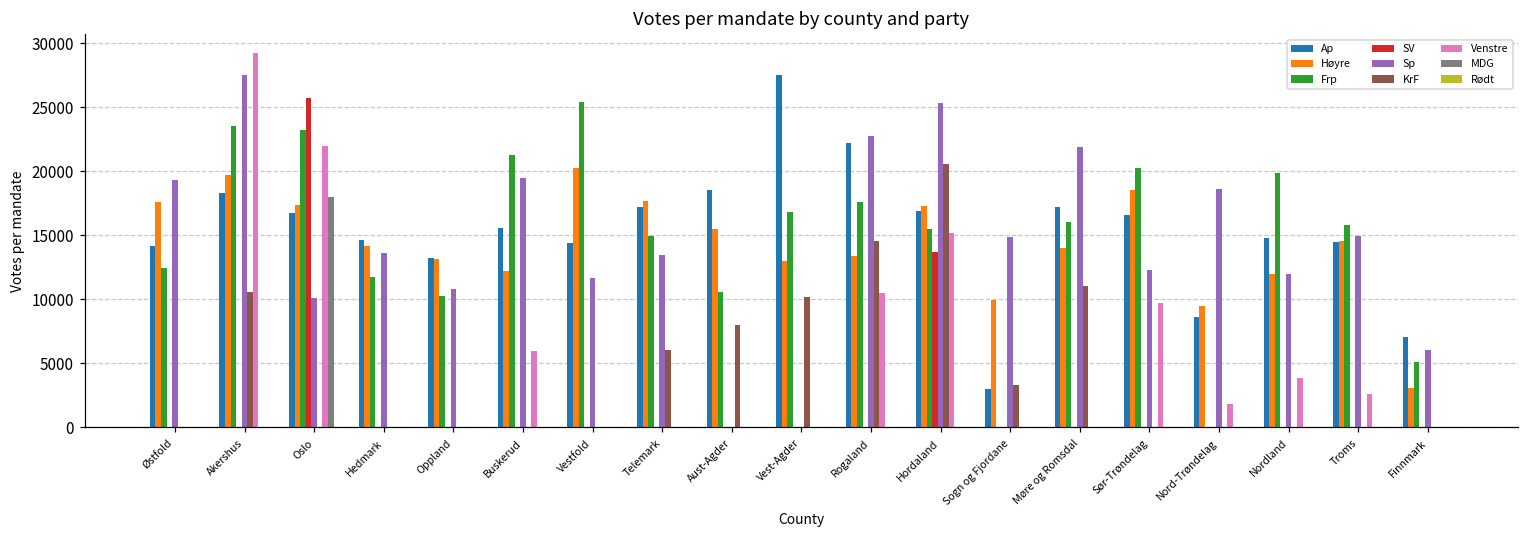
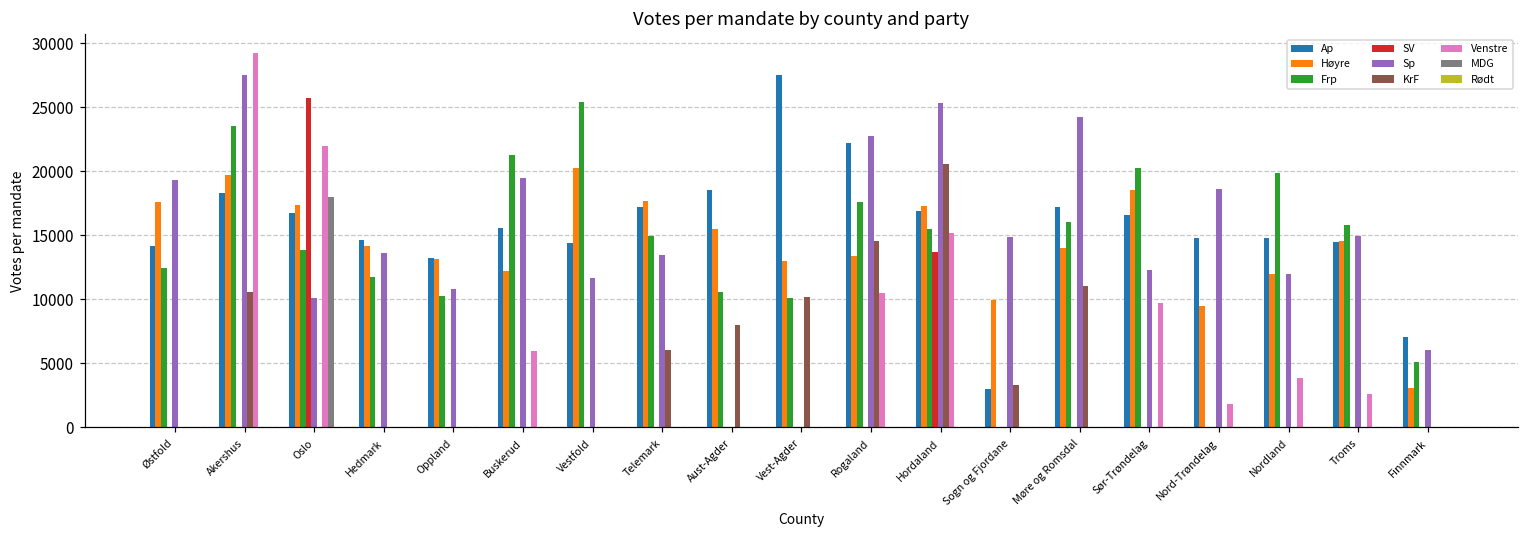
Frp, Oslo: 23200 -> 13800
Frp, Vest-Agder: 16800 -> 10100
Sp, Møre og Romsdal: 21900 -> 24200
Ap, Nord-Trøndelag: 8600 -> 14800
